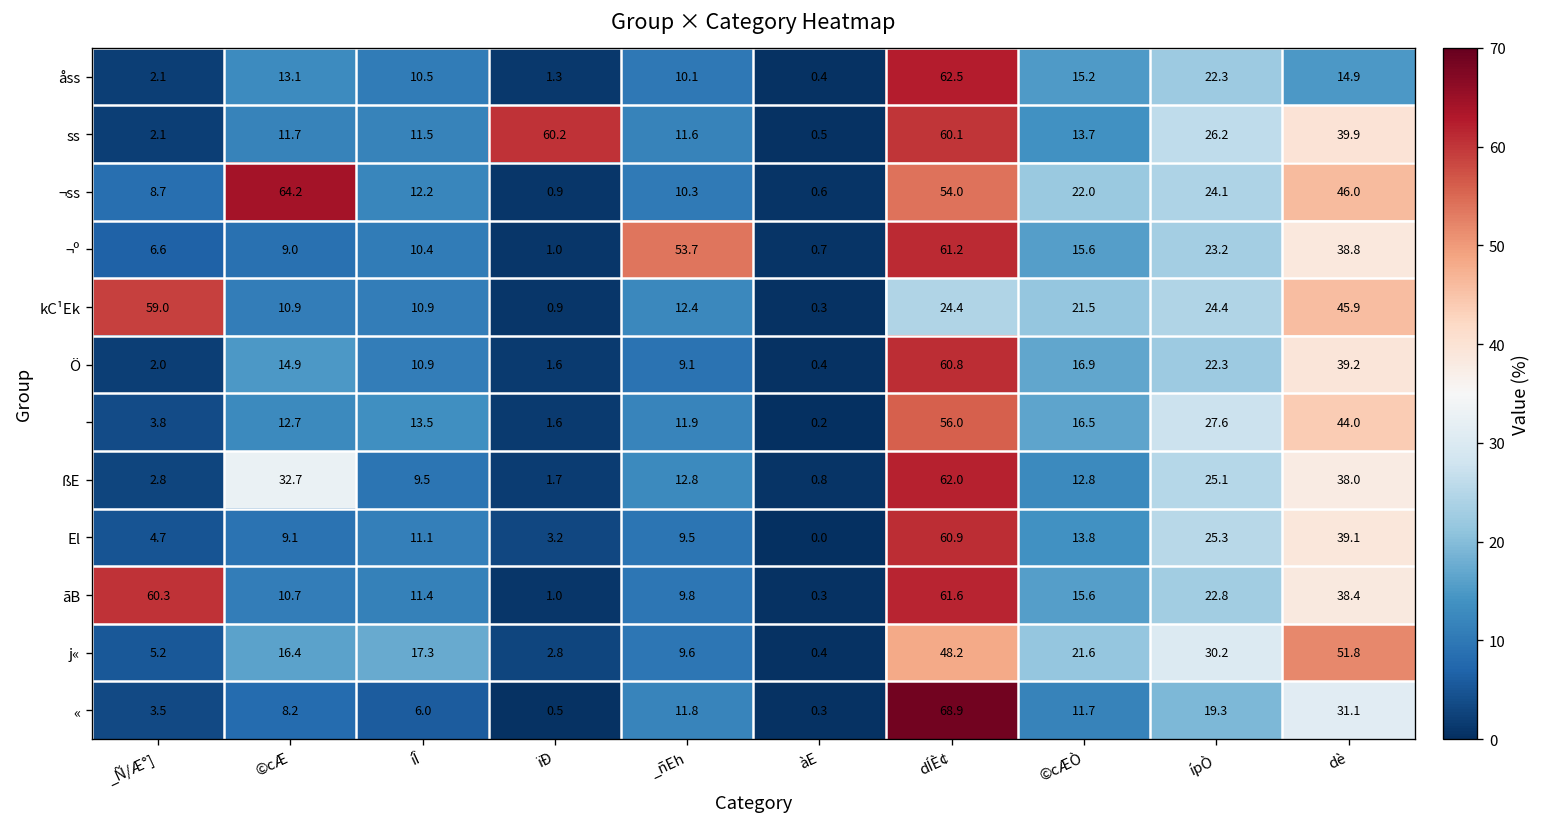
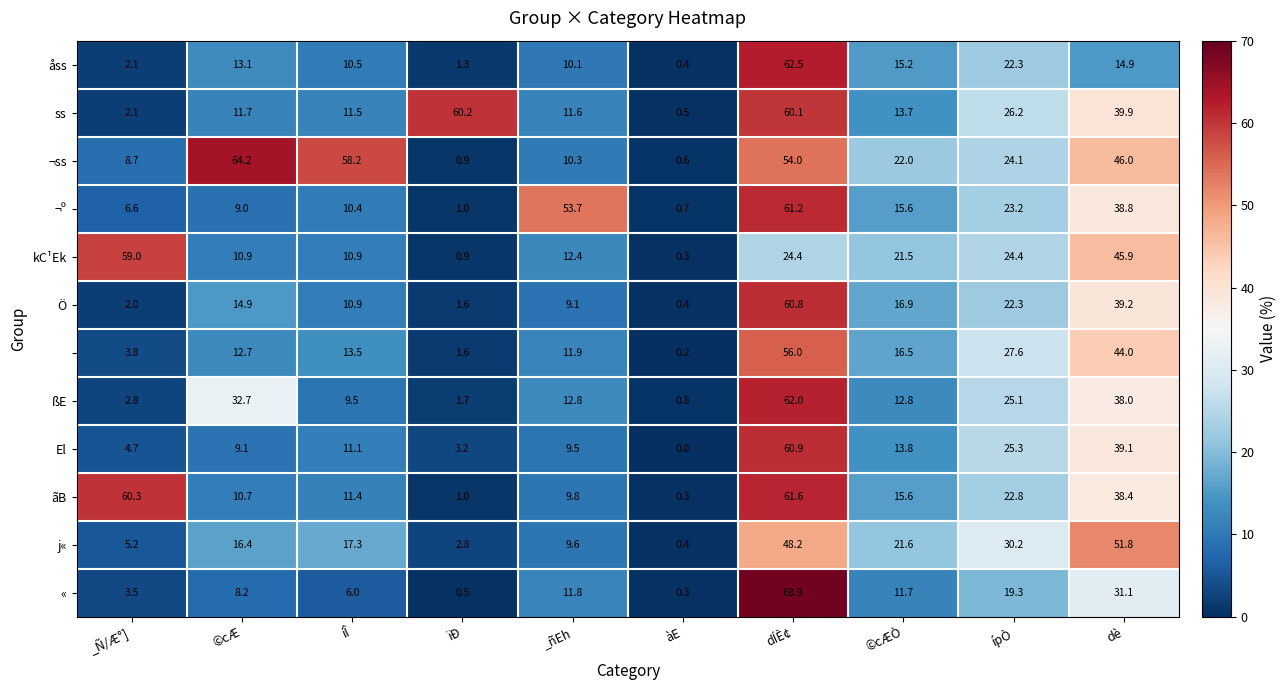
¬ss, íÎ: 12.2 -> 58.2
